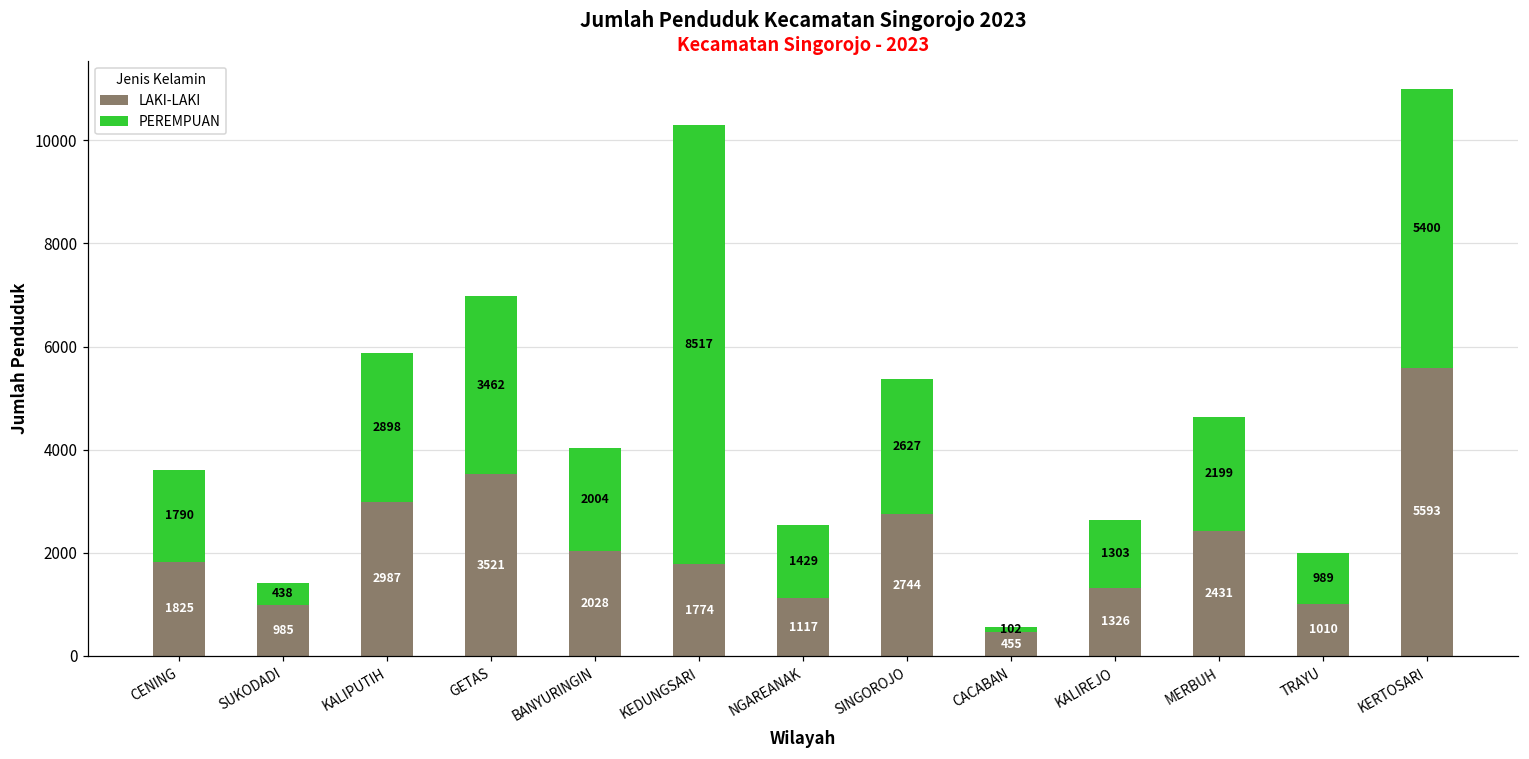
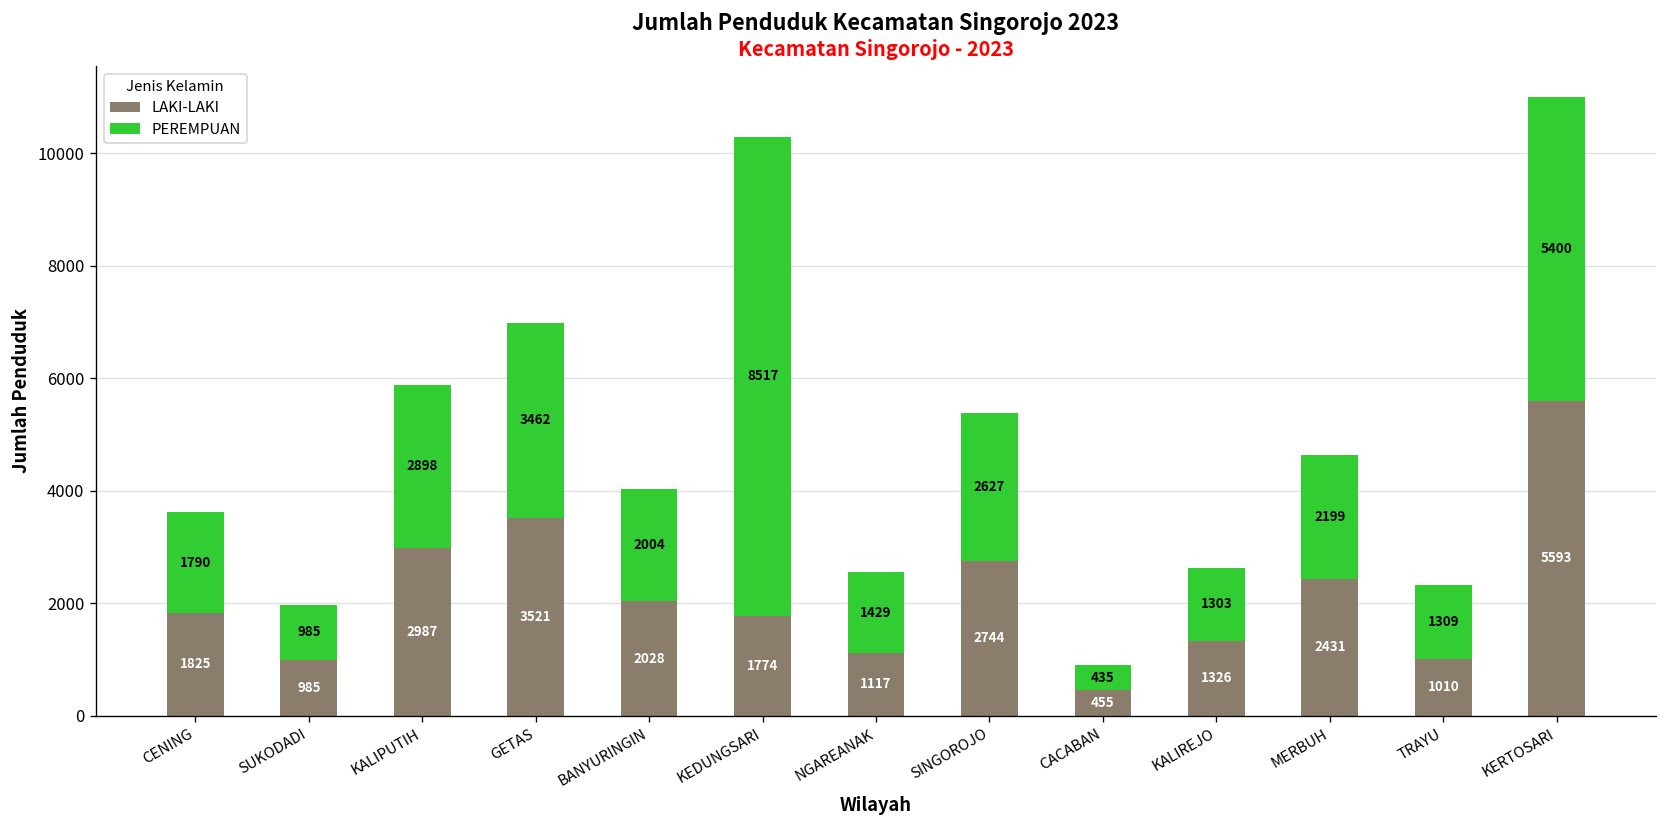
PEREMPUAN, SUKODADI: 438 -> 985
PEREMPUAN, CACABAN: 102 -> 435
PEREMPUAN, TRAYU: 989 -> 1309
